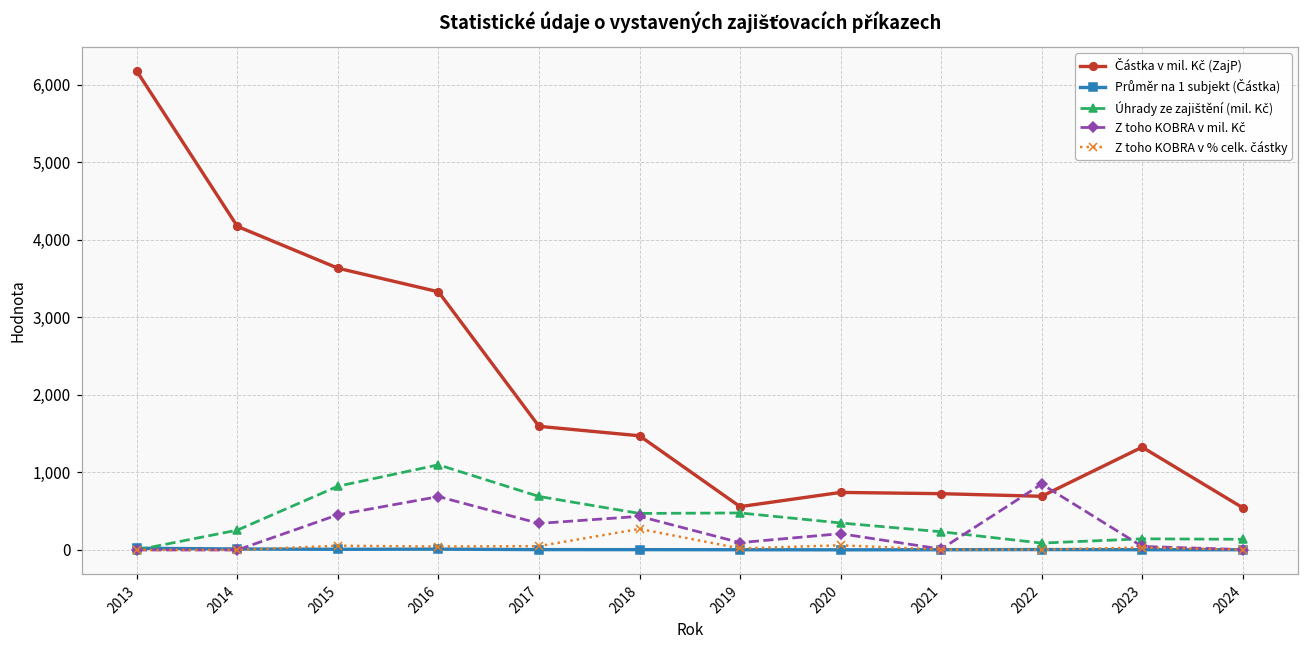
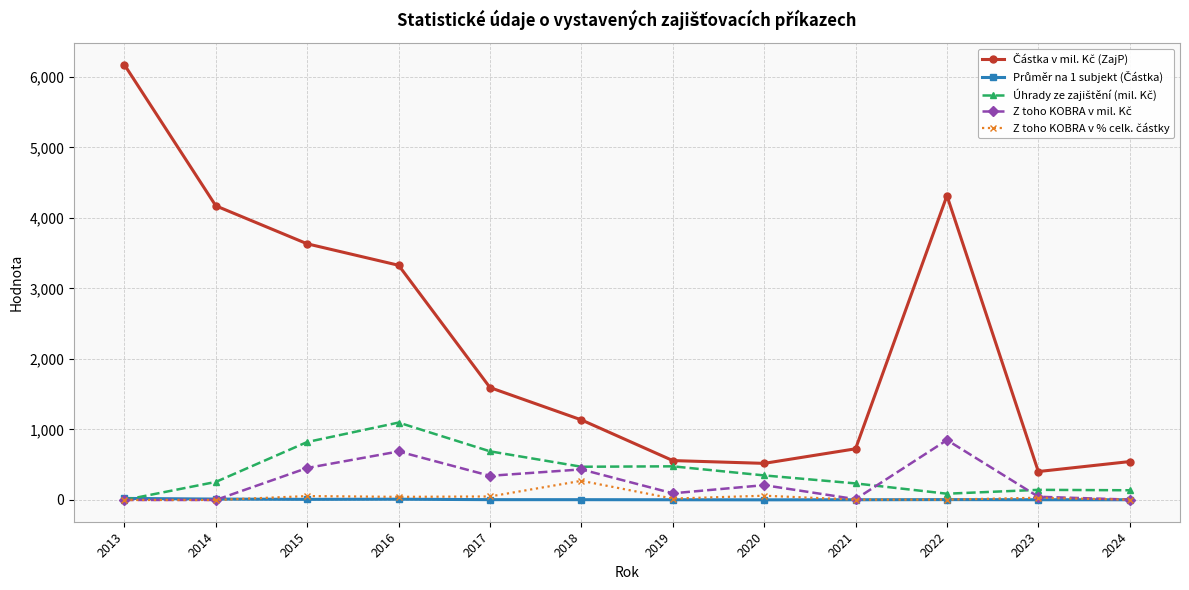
Částka v mil. Kč (ZajP), 2018: 1,500 -> 1,100
Částka v mil. Kč (ZajP), 2020: 700 -> 500
Částka v mil. Kč (ZajP), 2022: 700 -> 4,300
Částka v mil. Kč (ZajP), 2023: 1,300 -> 400
